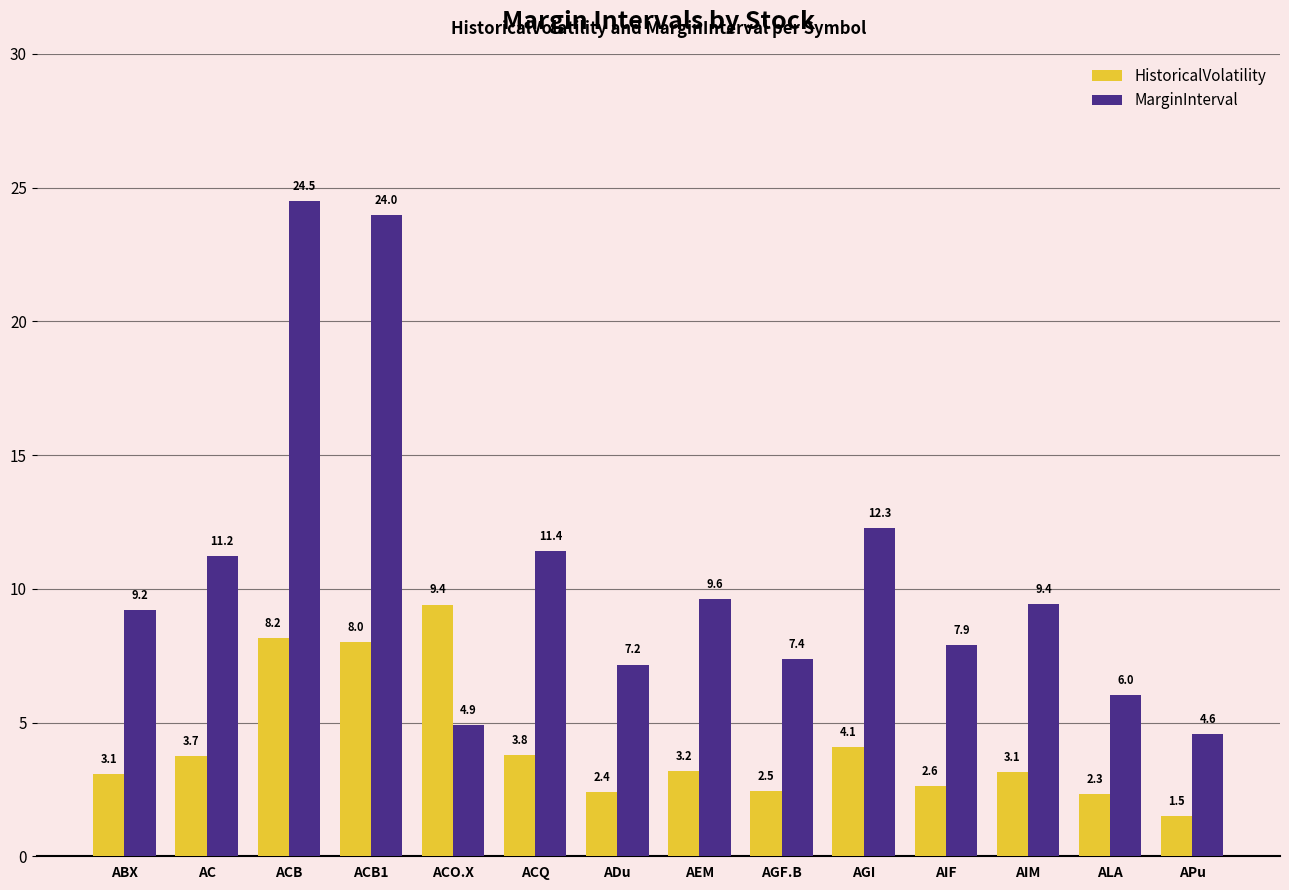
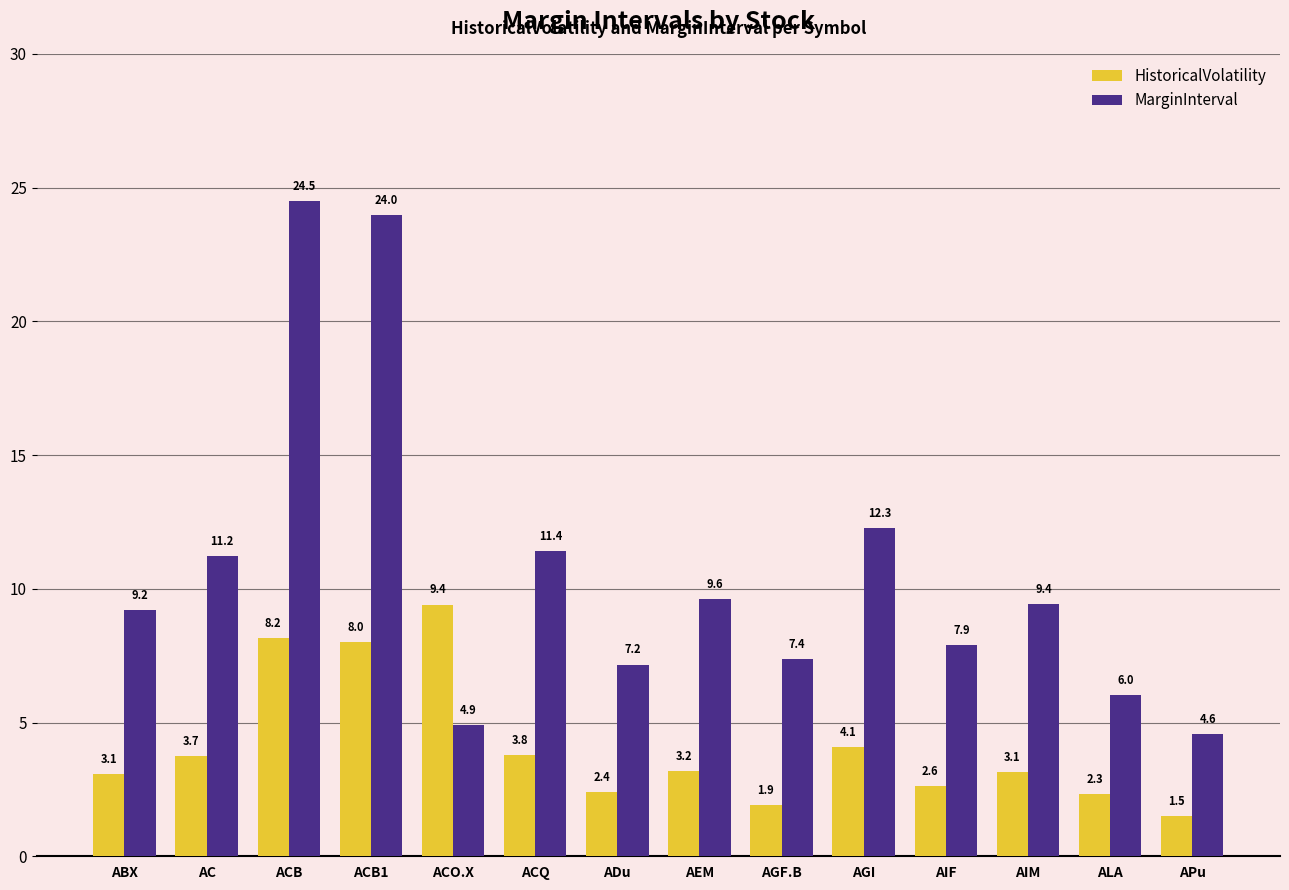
HistoricalVolatility, AGF.B: 2.5 -> 1.9
